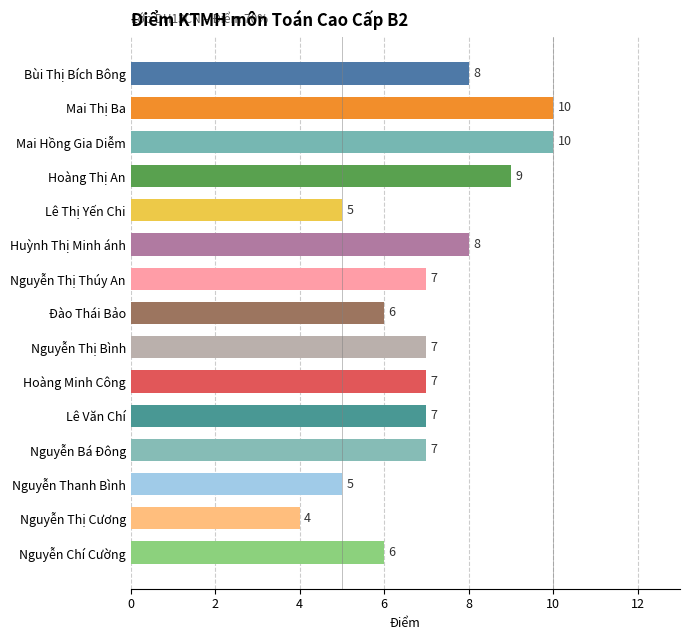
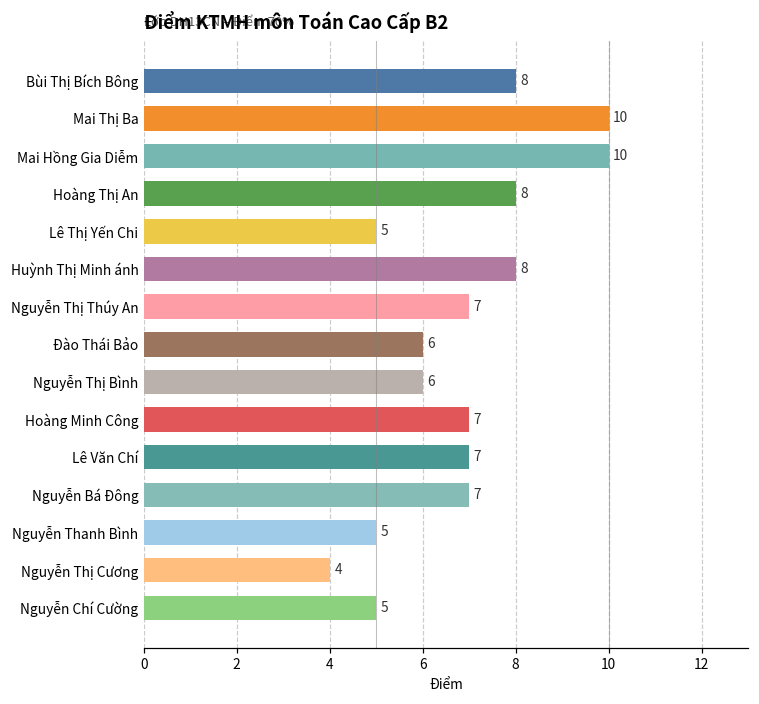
Hoàng Thị An: 9 -> 8
Nguyễn Thị Bình: 7 -> 6
Nguyễn Chí Cường: 6 -> 5
